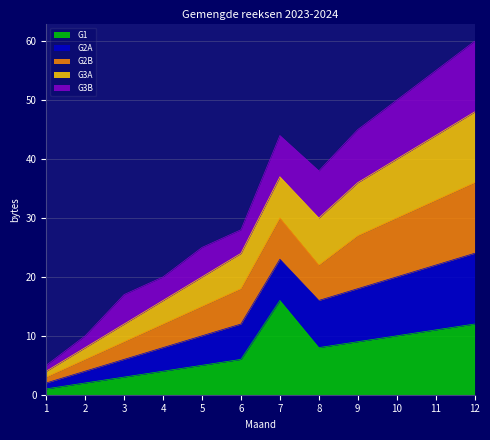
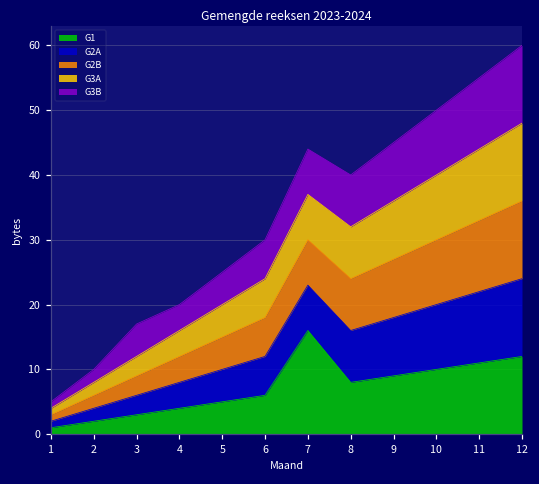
G3B, 6: 4 -> 6
G2B, 8: 6 -> 8
